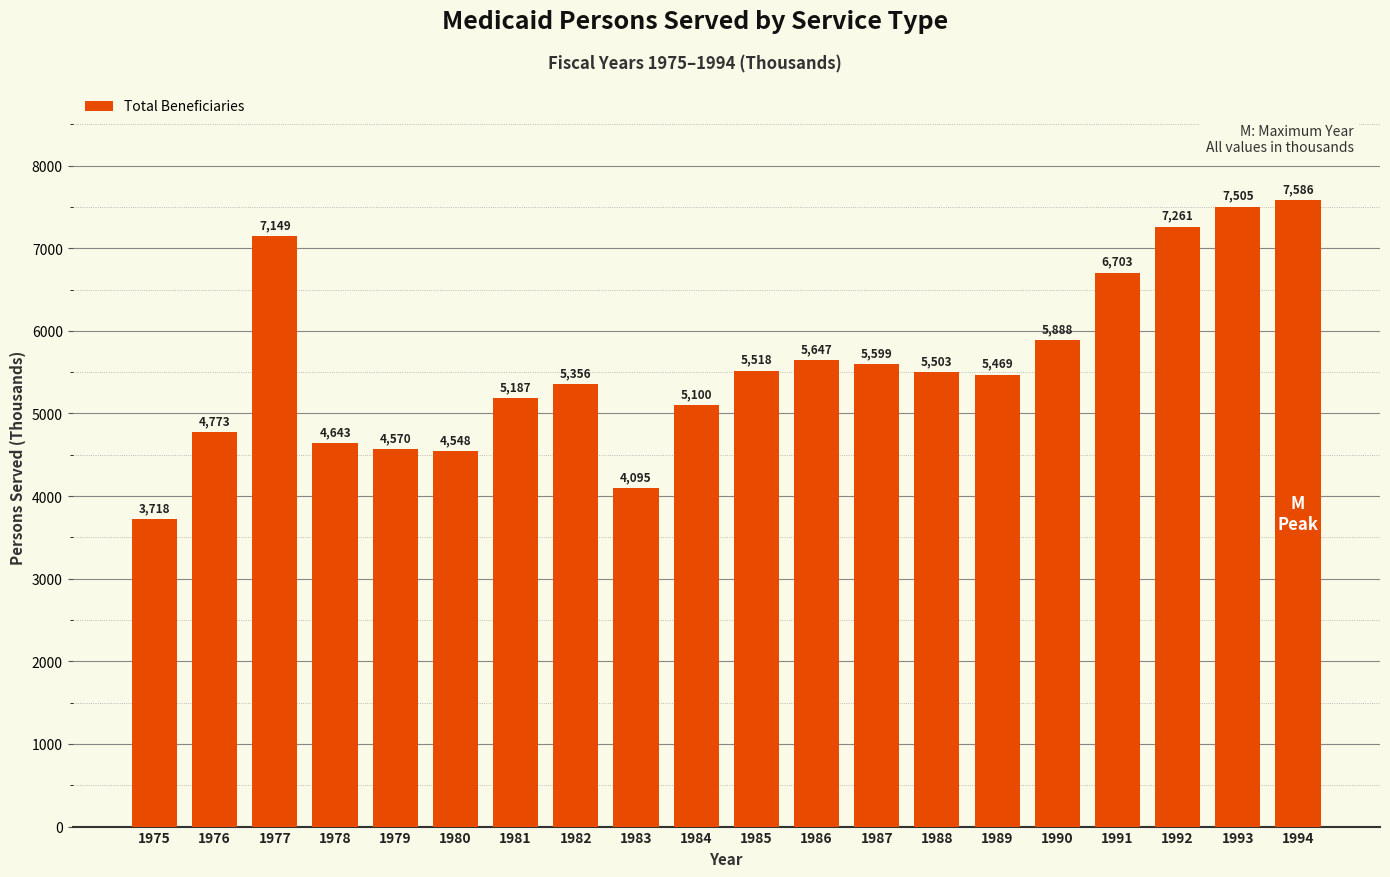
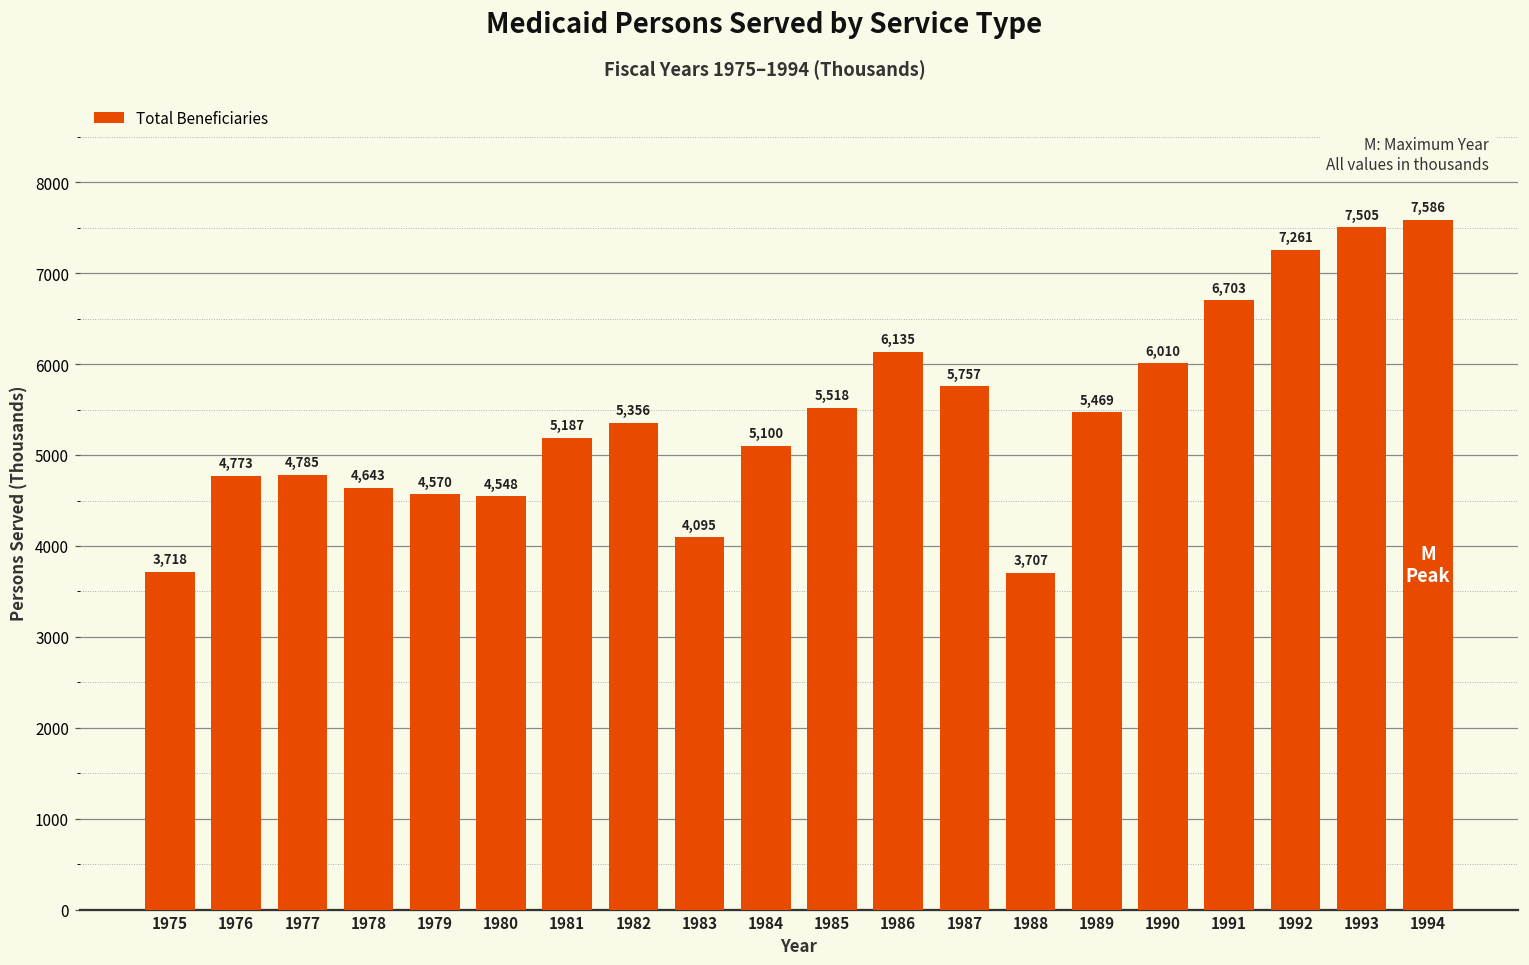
1977: 7,149 -> 4,785
1986: 5,647 -> 6,135
1987: 5,599 -> 5,757
1988: 5,503 -> 3,707
1990: 5,888 -> 6,010
